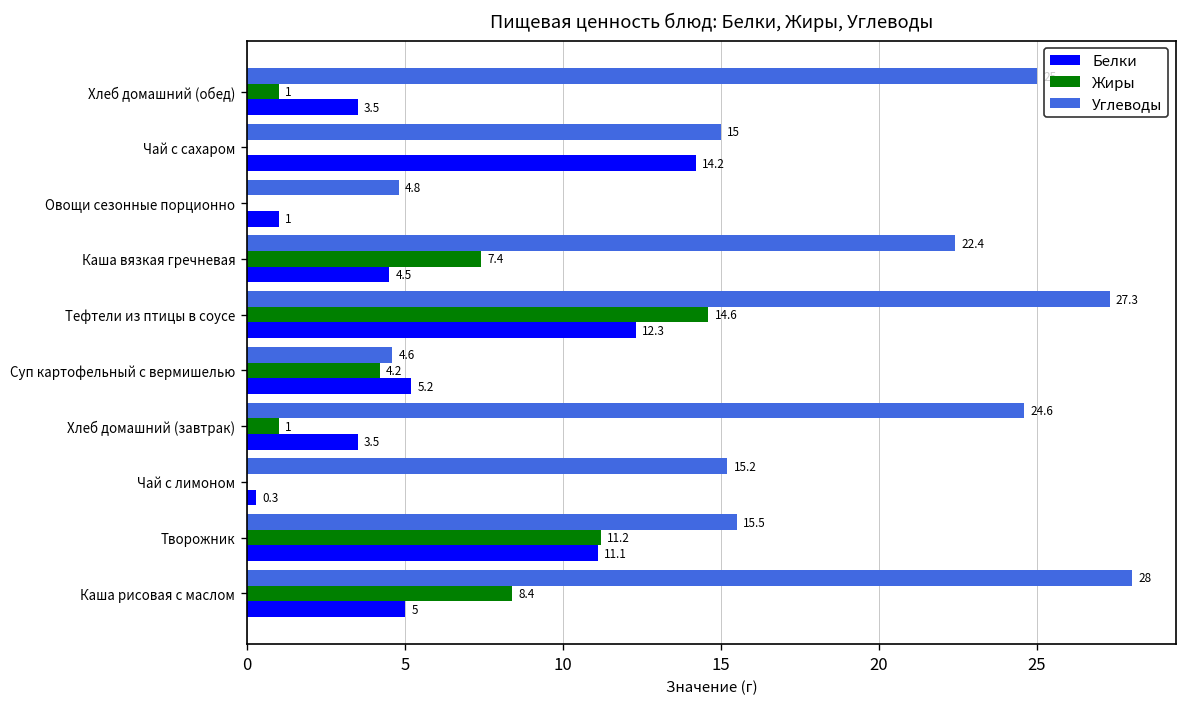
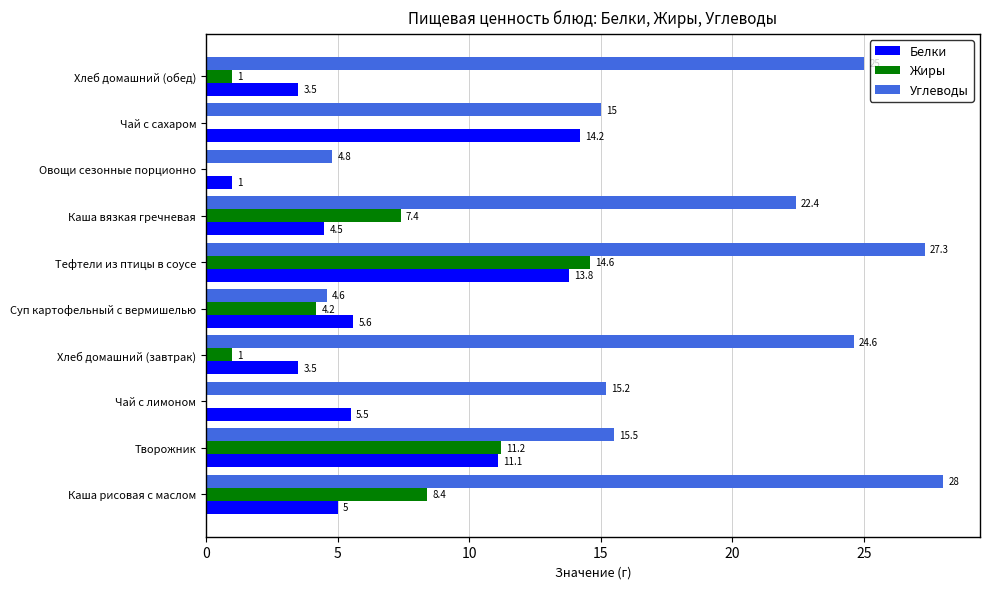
Белки, Тефтели из птицы в соусе: 12.3 -> 13.8
Белки, Суп картофельный с вермишелью: 5.2 -> 5.6
Белки, Чай с лимоном: 0.3 -> 5.5
